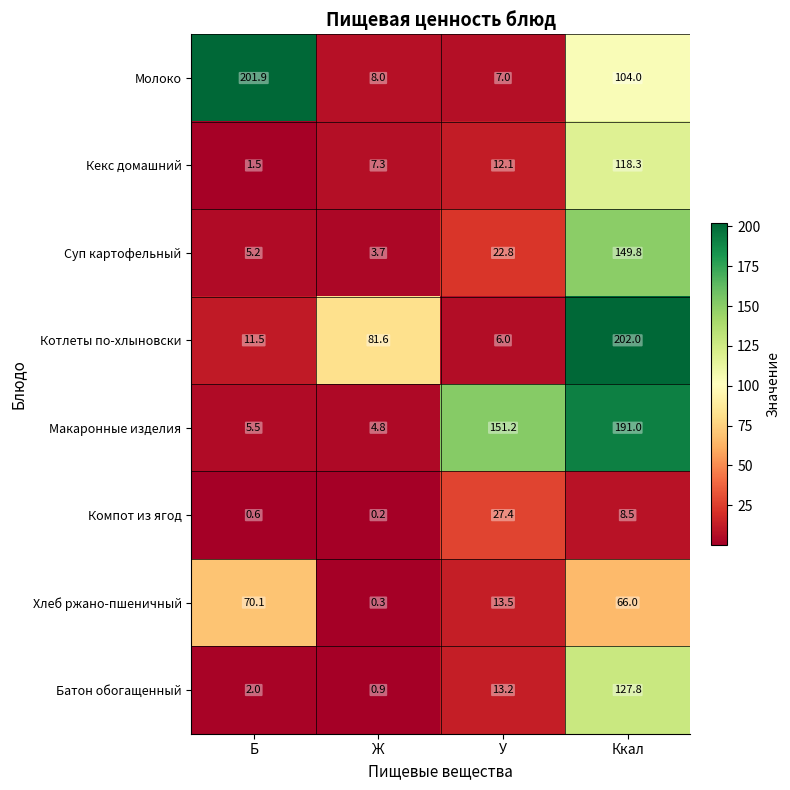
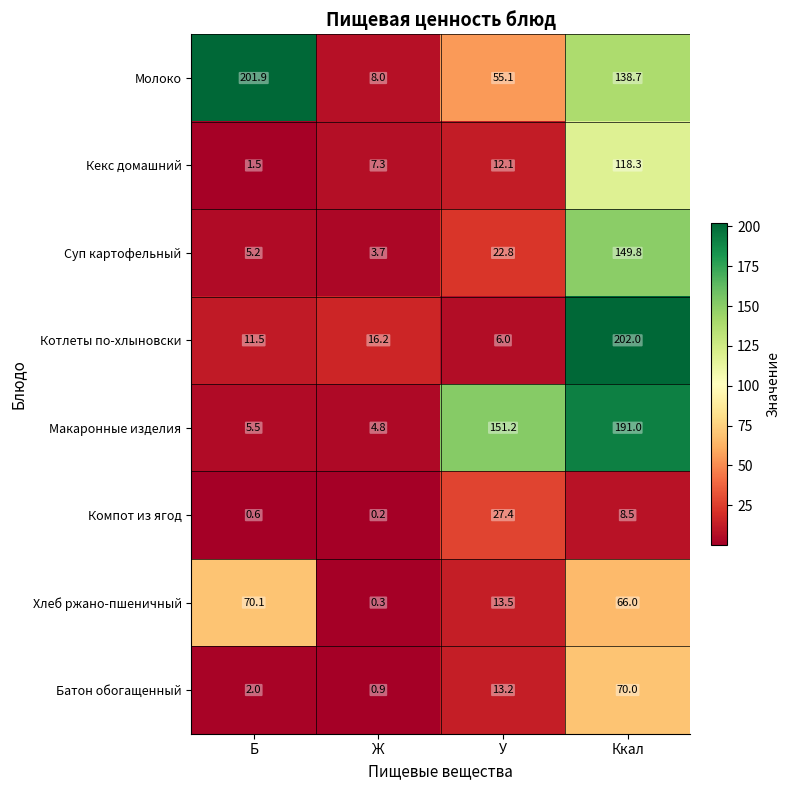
Молоко, У: 7.0 -> 55.1
Молоко, Ккал: 104.0 -> 138.7
Котлеты по-хлыновски, Ж: 81.6 -> 16.2
Батон обогащенный, Ккал: 127.8 -> 70.0
